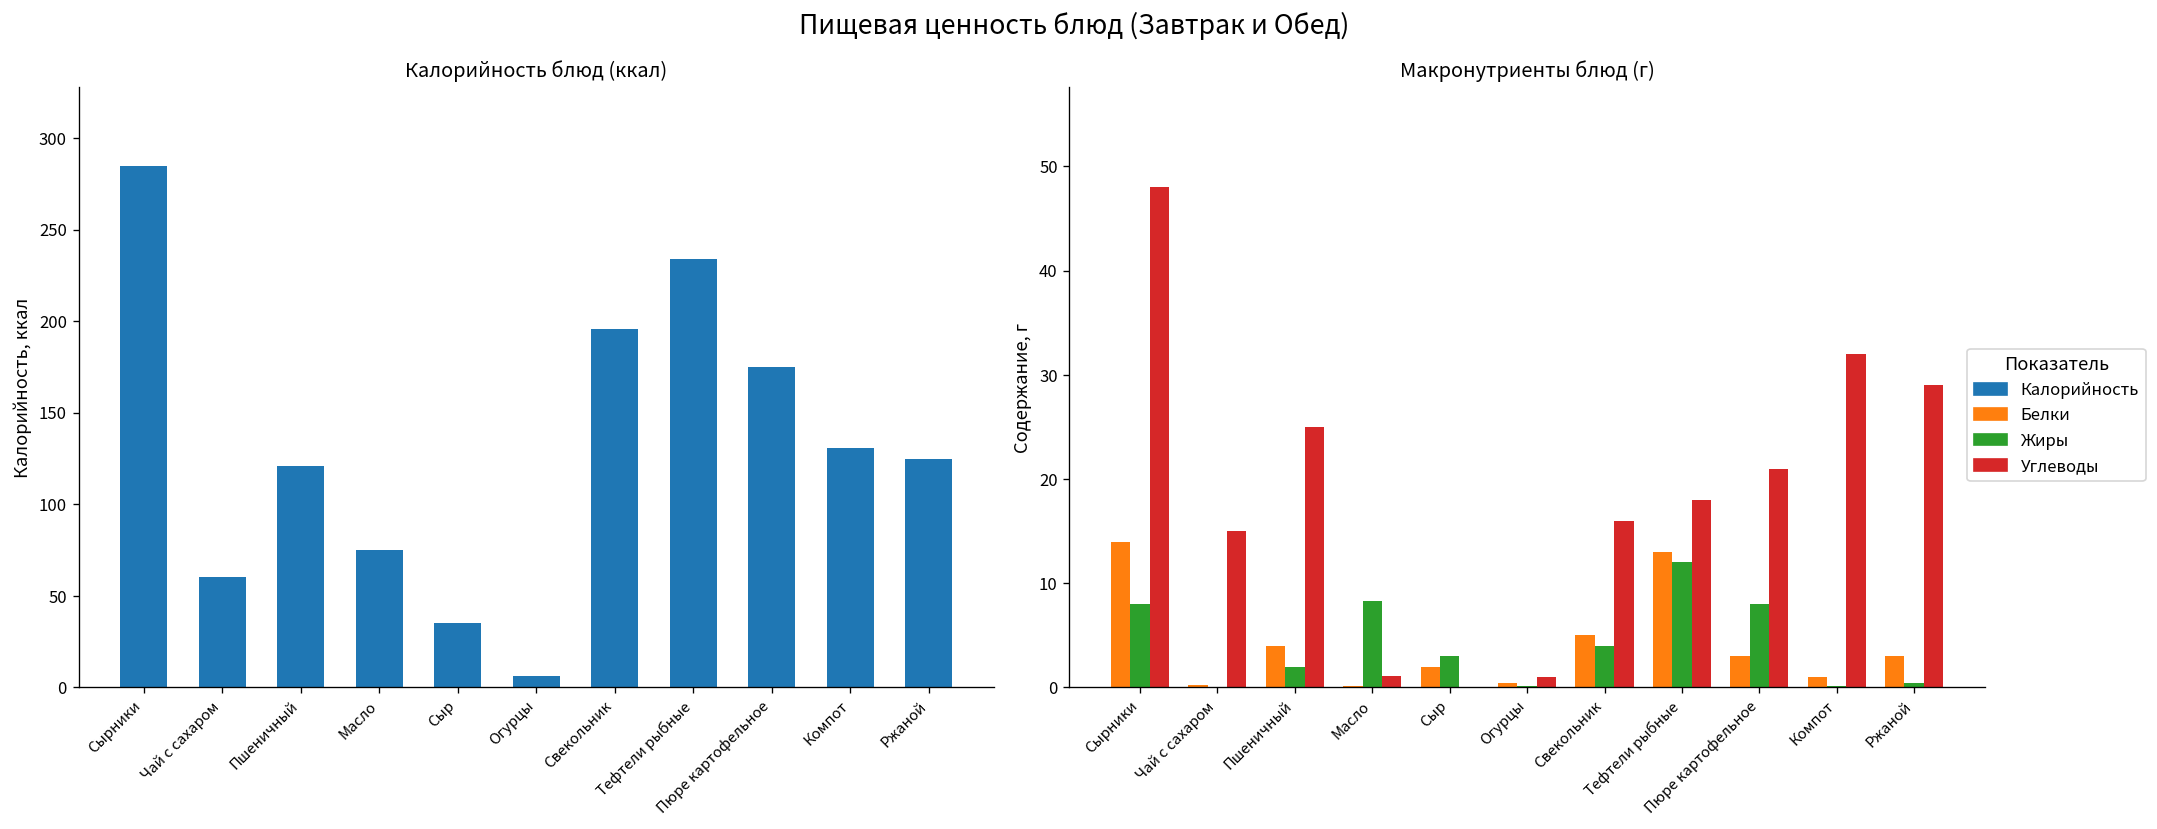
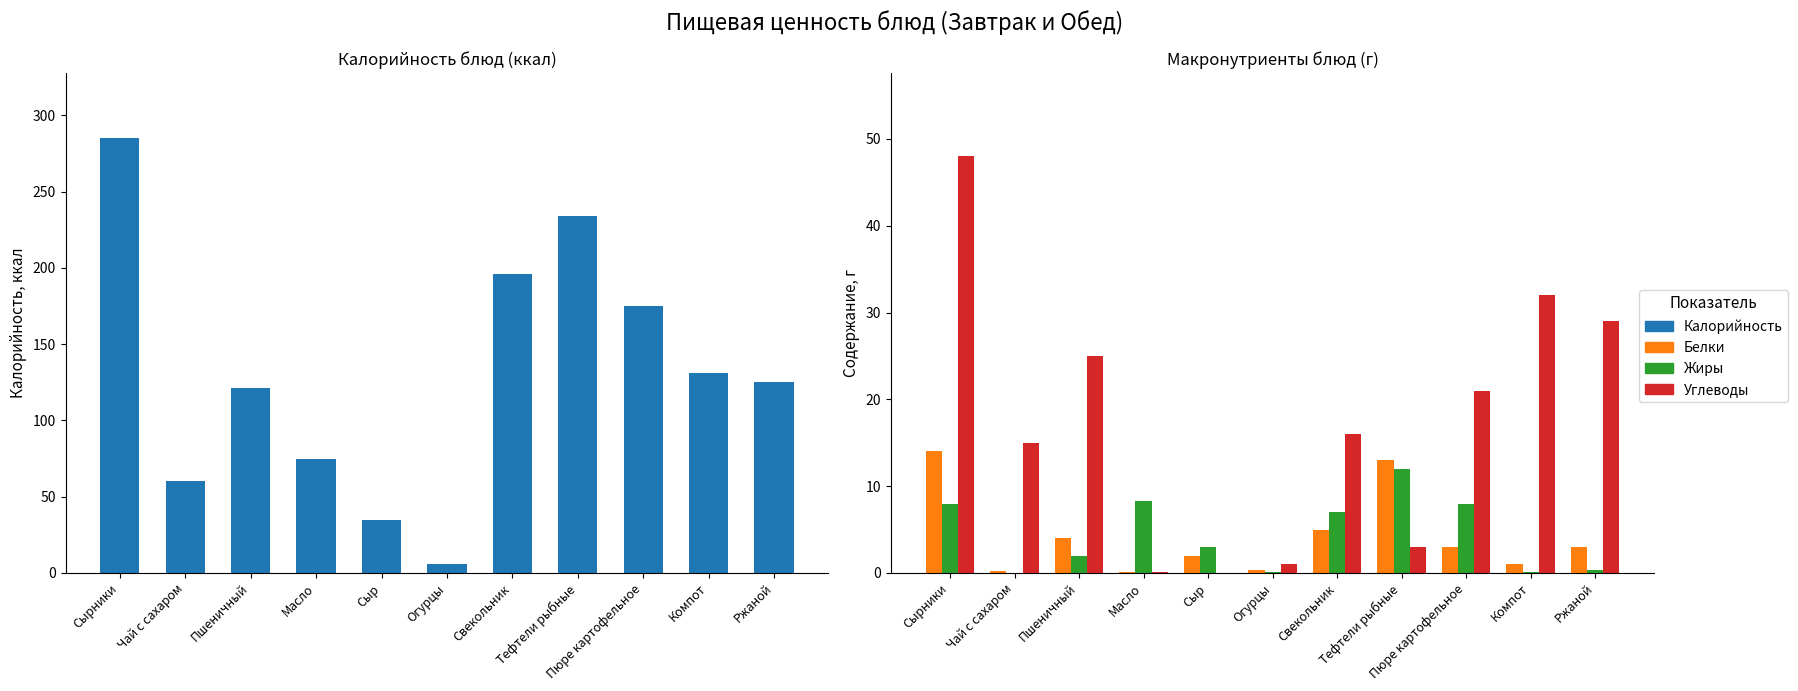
Макронутриенты блюд (г), Углеводы, Масло: 1 -> 0
Макронутриенты блюд (г), Жиры, Свекольник: 4 -> 7
Макронутриенты блюд (г), Углеводы, Тефтели рыбные: 18 -> 3
